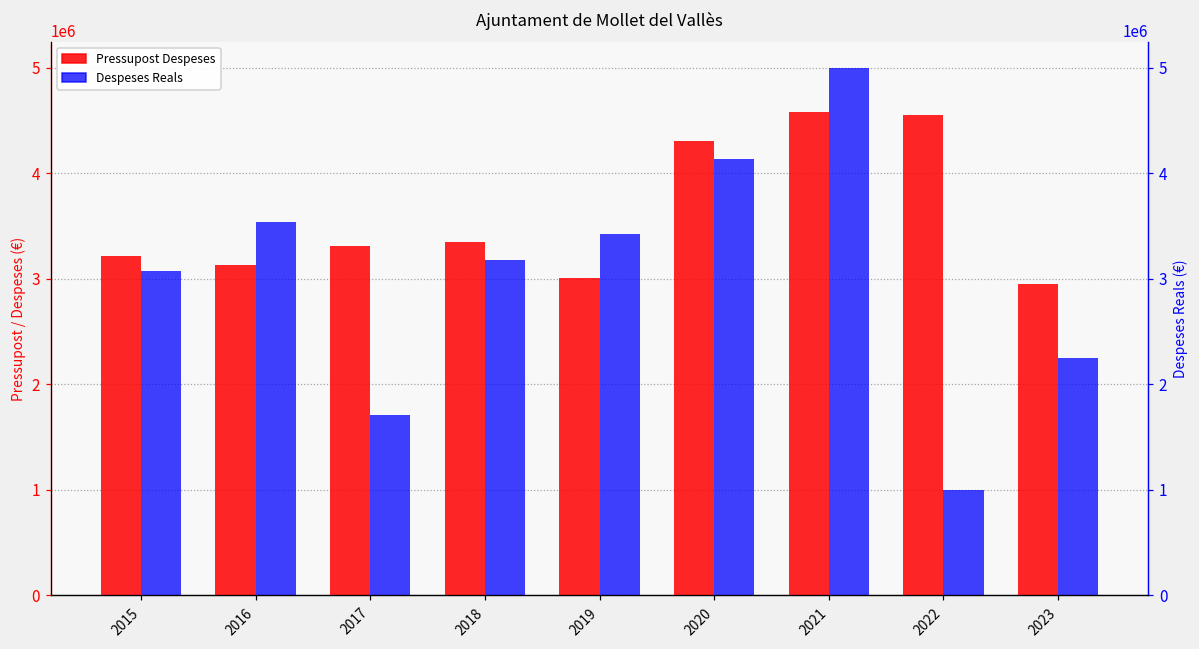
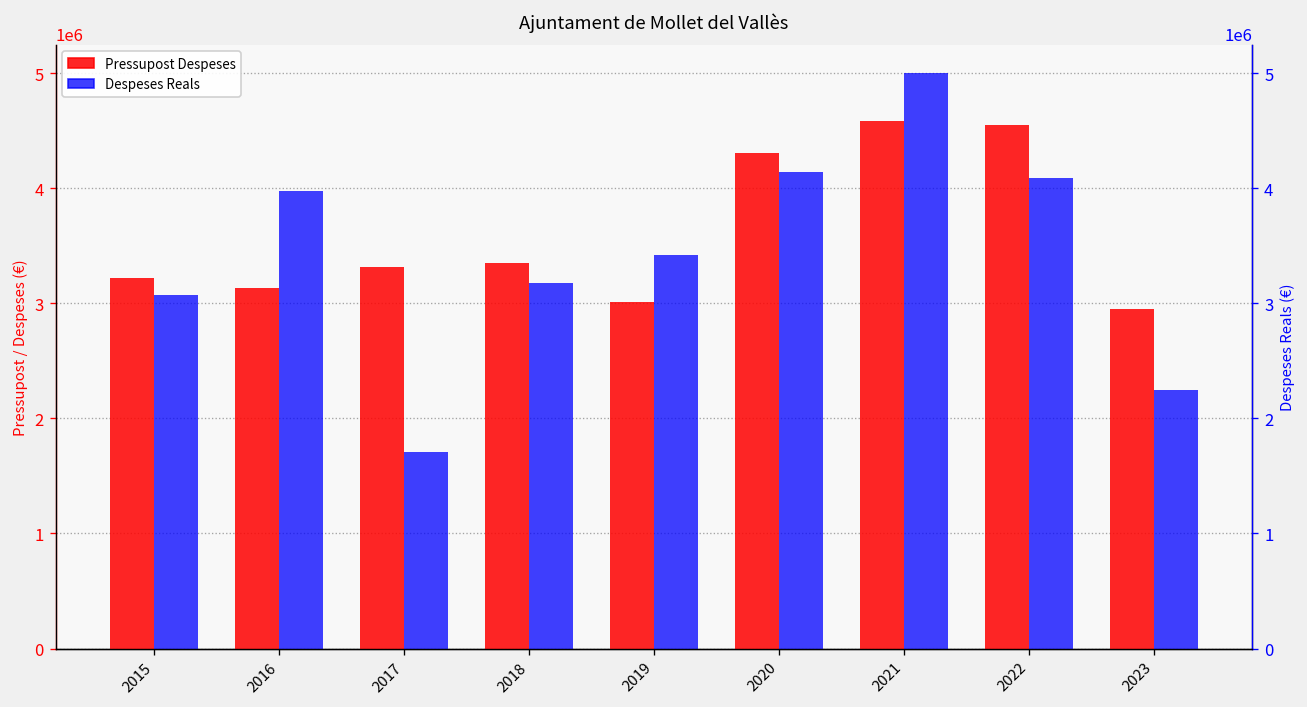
Despeses Reals, 2016: 3500000 -> 4000000
Despeses Reals, 2022: 1000000 -> 4100000
